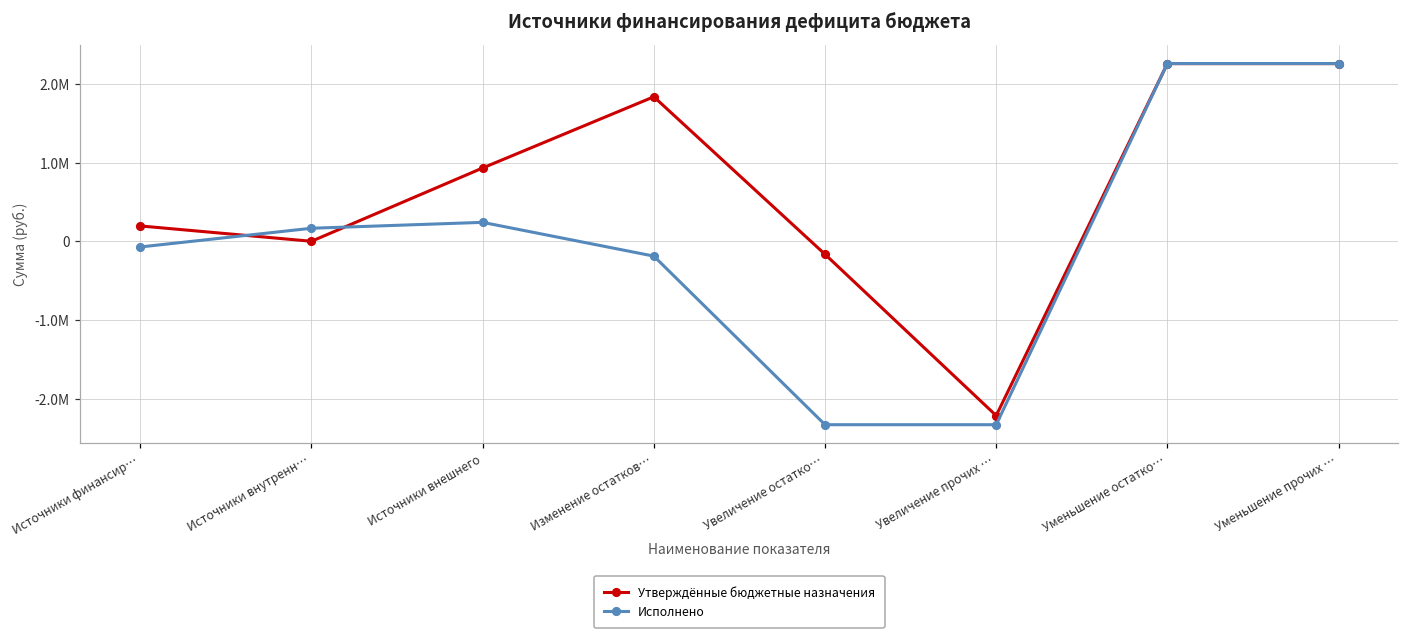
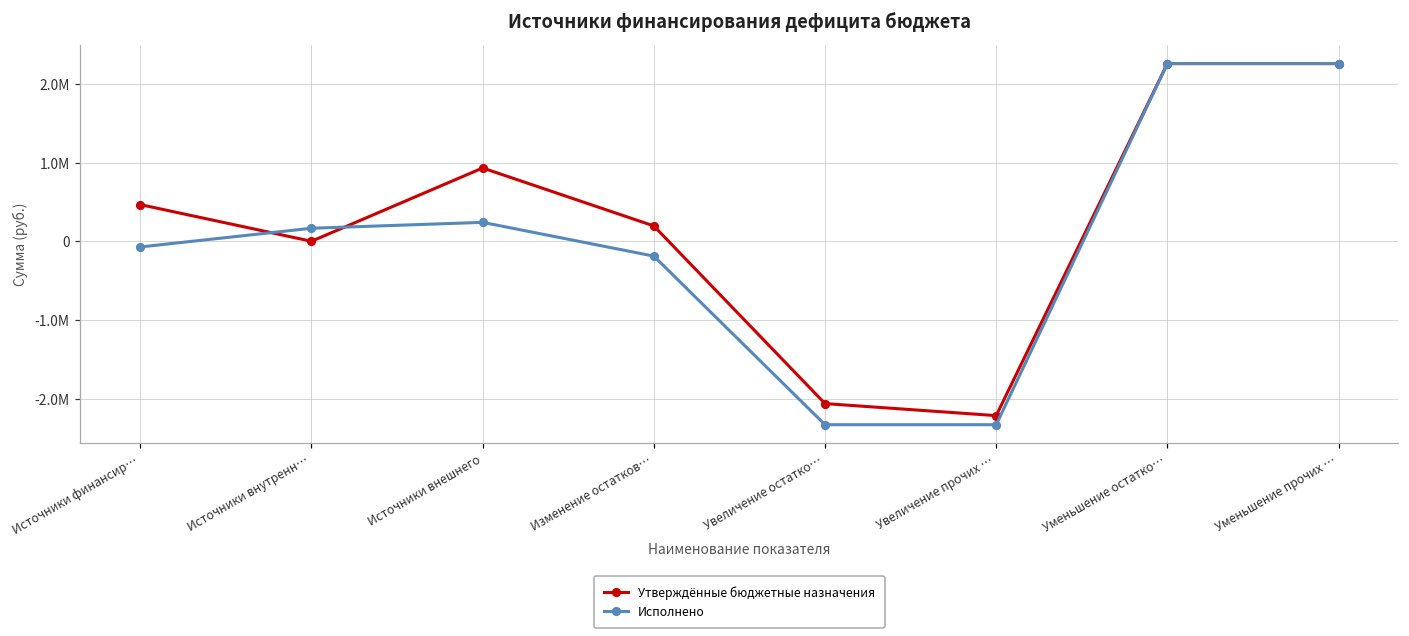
Утверждённые бюджетные назначения, Источники финансир…: 200000 -> 500000
Утверждённые бюджетные назначения, Изменение остатков…: 1800000 -> 200000
Утверждённые бюджетные назначения, Увеличение остатко…: -200000 -> -2100000
